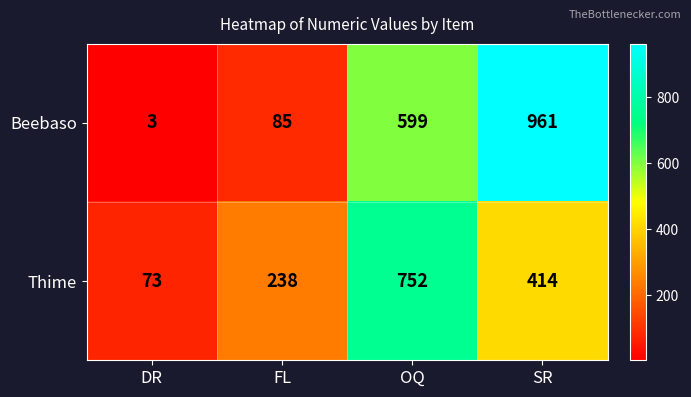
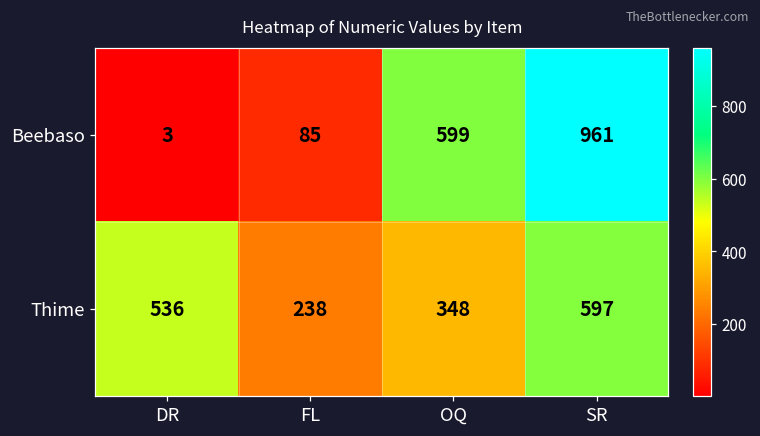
Thime, DR: 73 -> 536
Thime, OQ: 752 -> 348
Thime, SR: 414 -> 597
